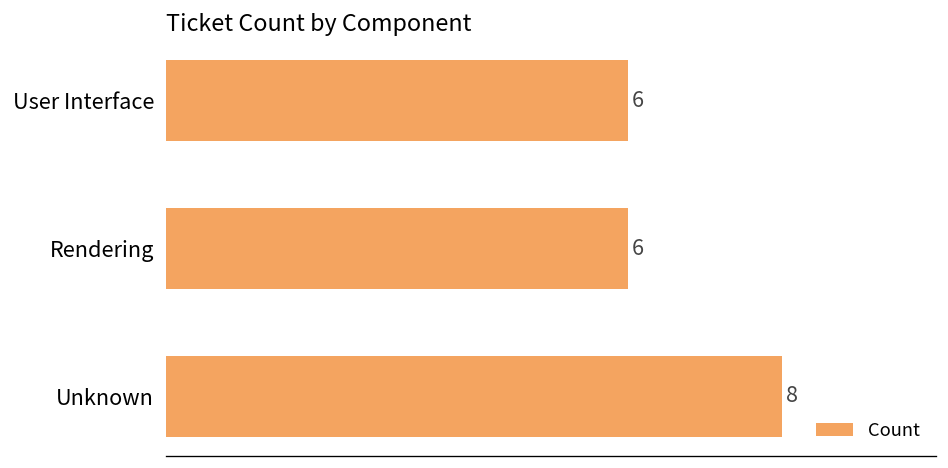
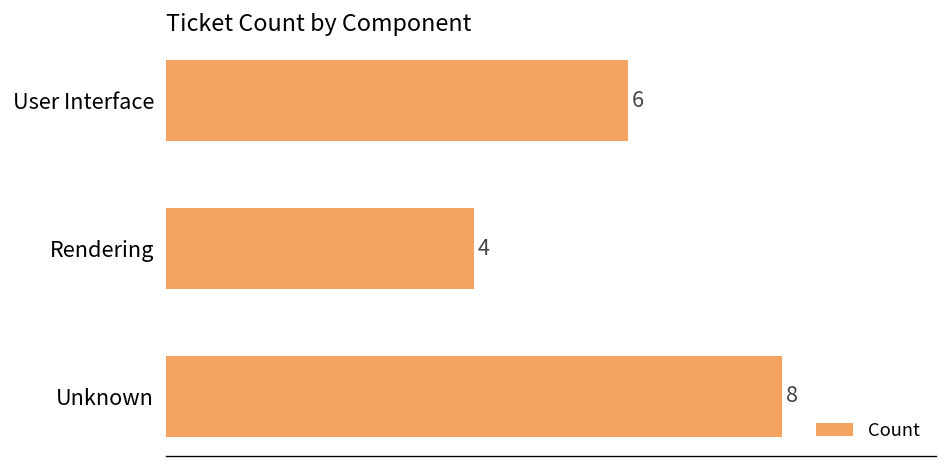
Rendering: 6 -> 4
